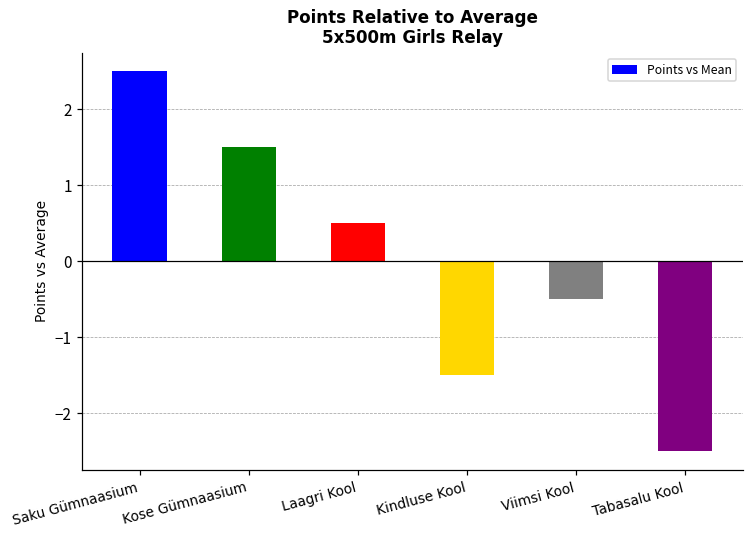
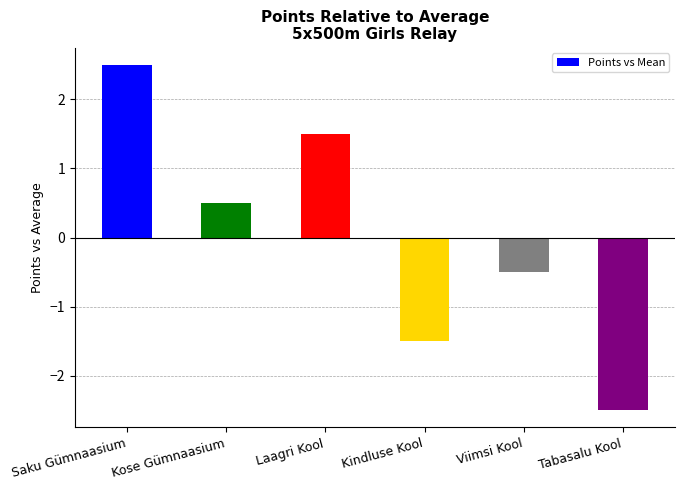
Kose Gümnaasium: 1.5 -> 0.5
Laagri Kool: 0.5 -> 1.5
